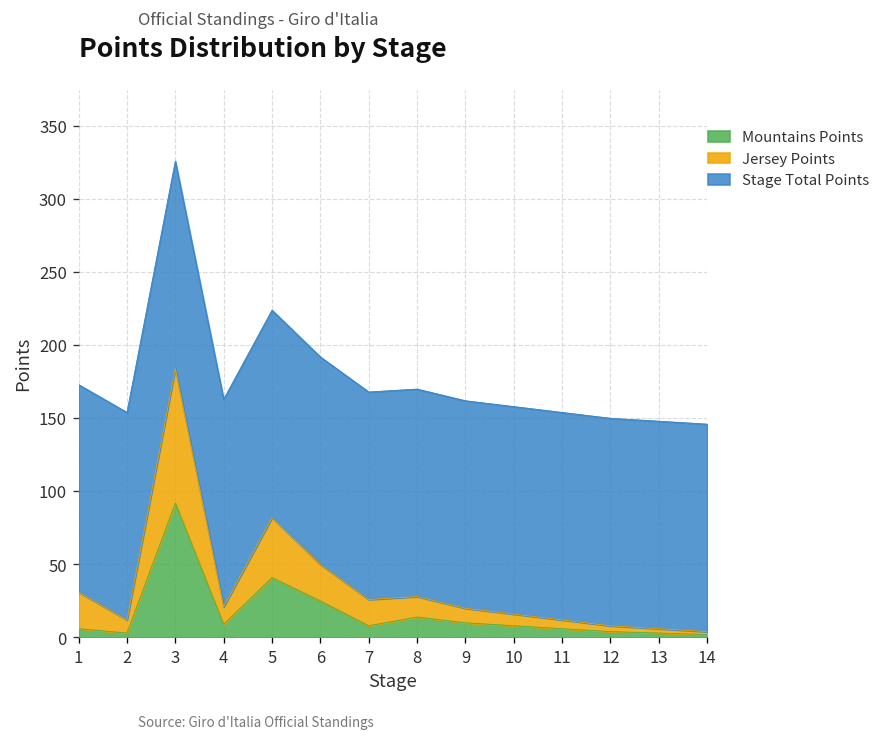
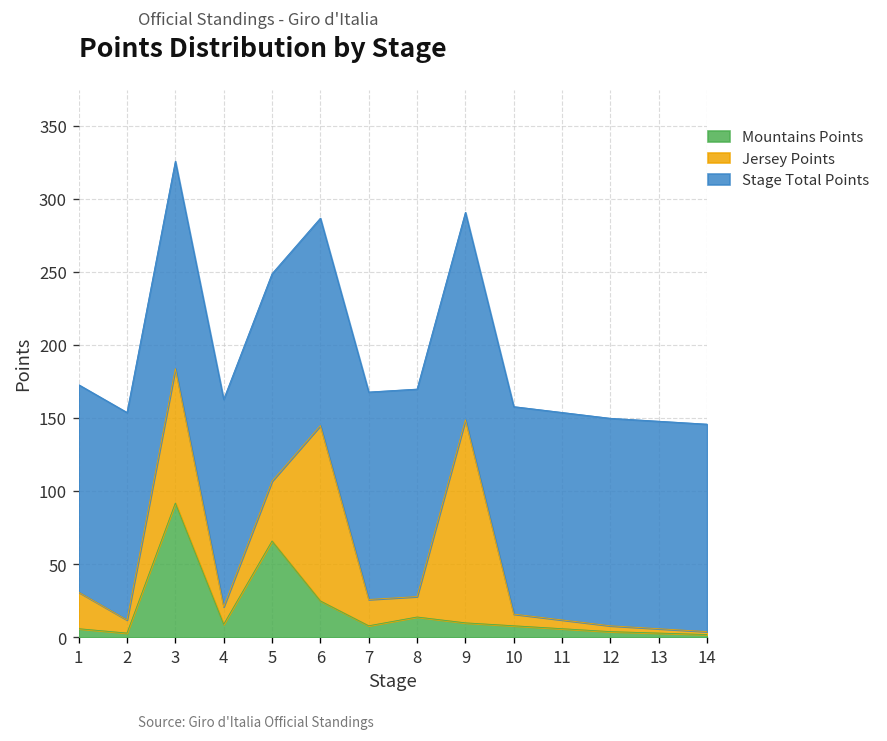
Mountains Points, 5: 41 -> 66
Jersey Points, 6: 25 -> 120
Jersey Points, 9: 10 -> 139
